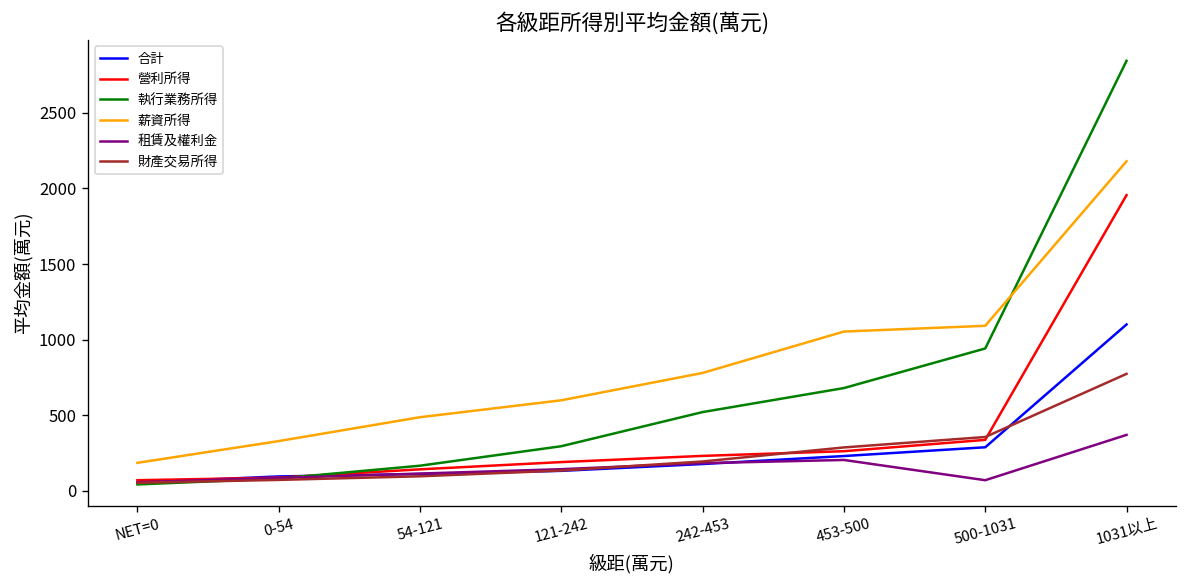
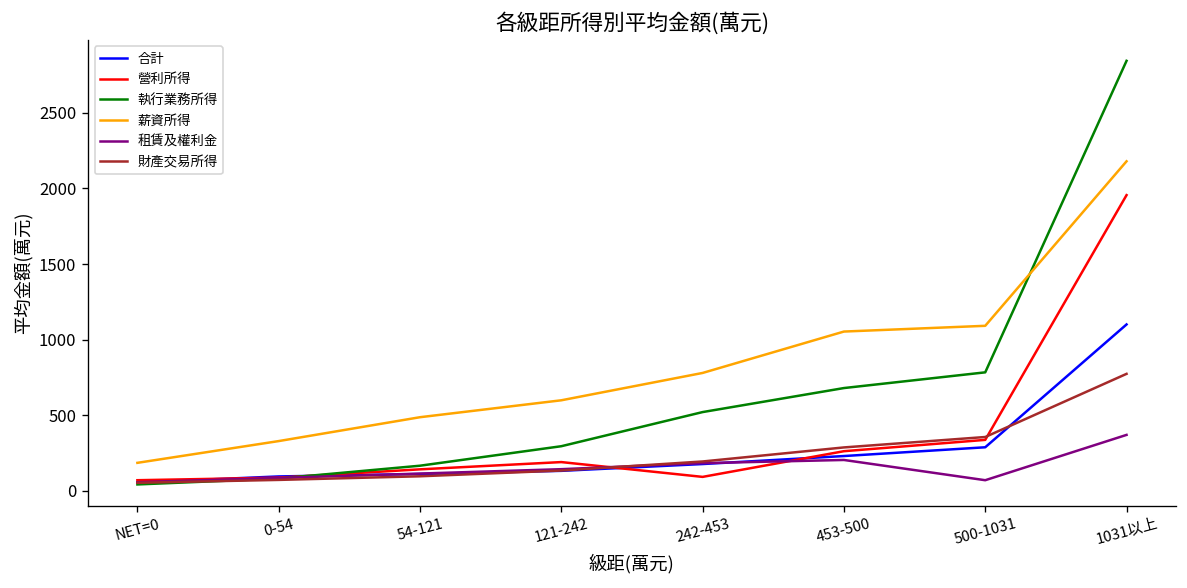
營利所得, 242-453: 230 -> 90
執行業務所得, 500-1031: 940 -> 780
